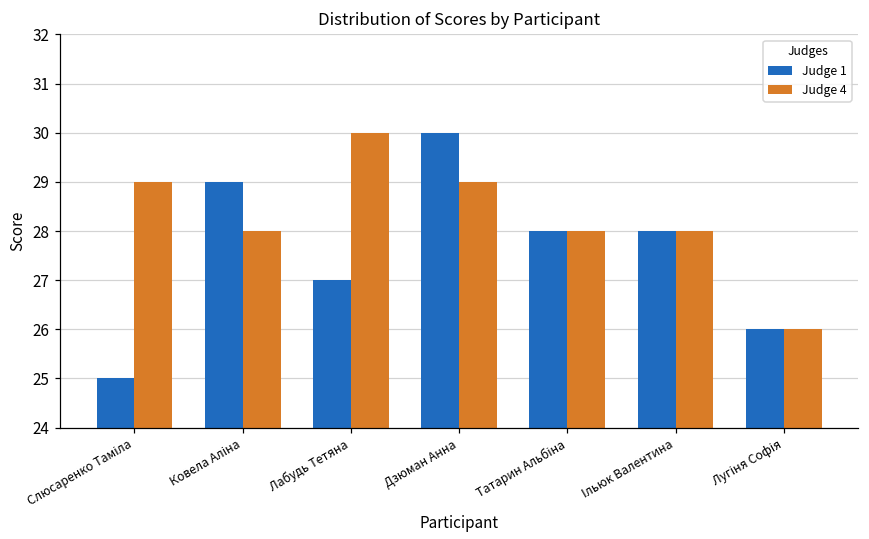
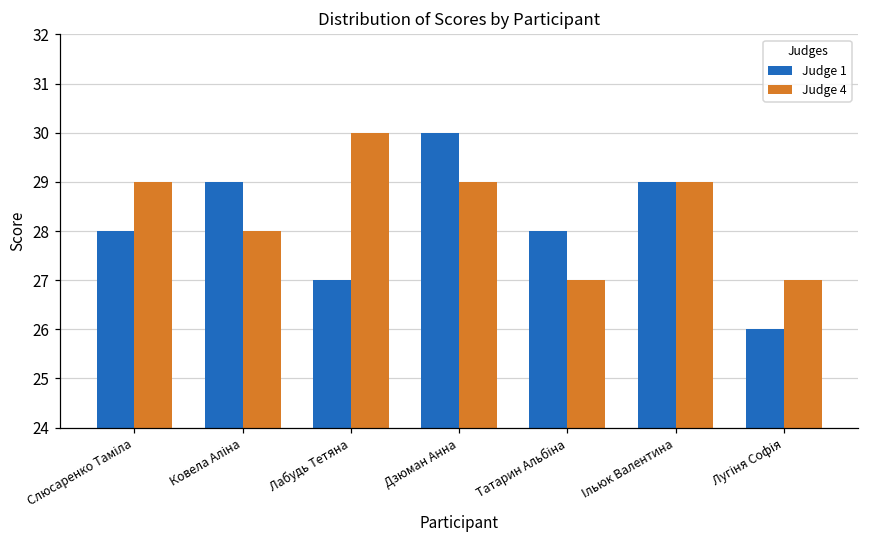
Judge 1, Слюсаренко Таміла: 25 -> 28
Judge 4, Татарин Альбіна: 28 -> 27
Judge 1, Ільюк Валентина: 28 -> 29
Judge 4, Ільюк Валентина: 28 -> 29
Judge 4, Лугіня Софія: 26 -> 27
